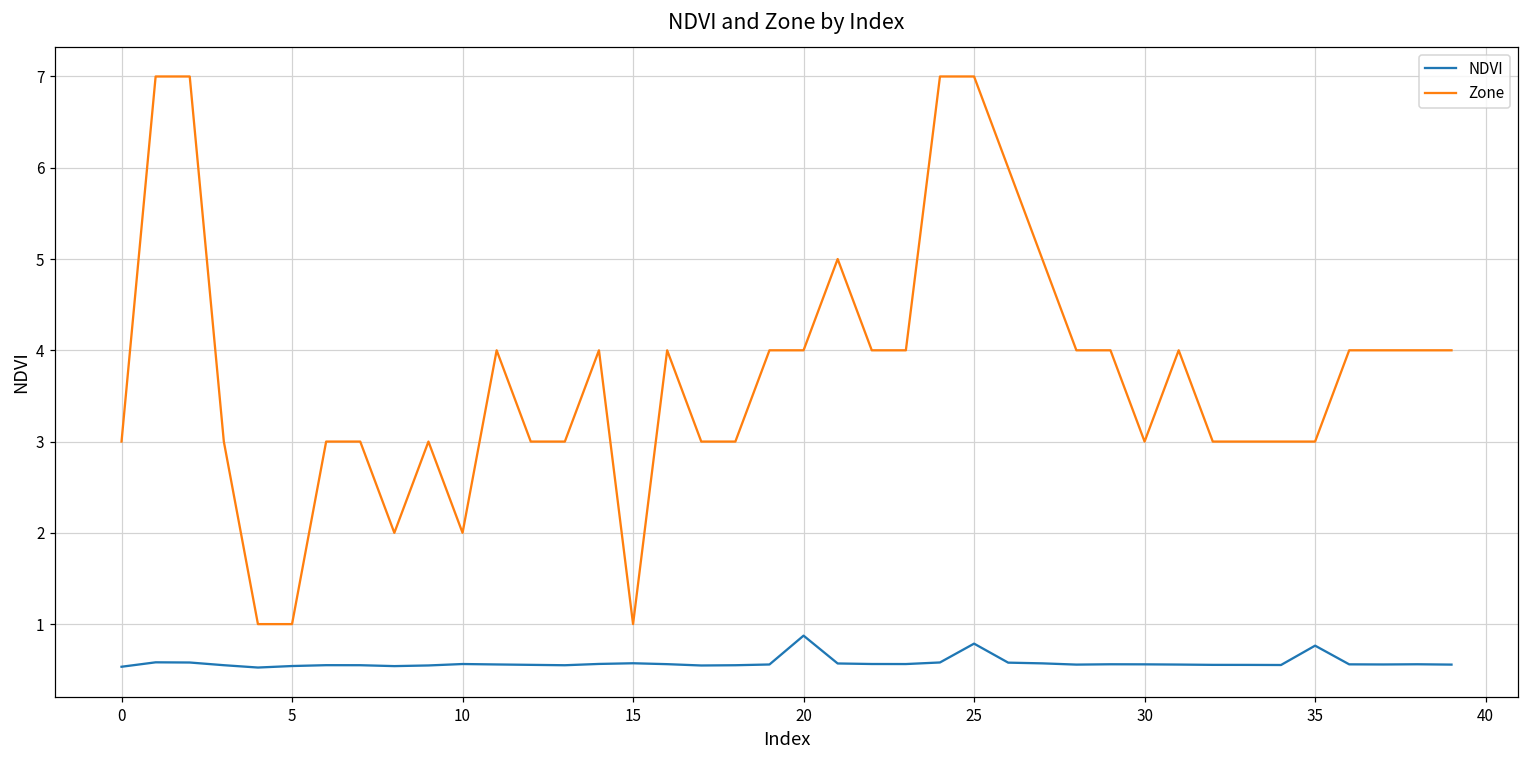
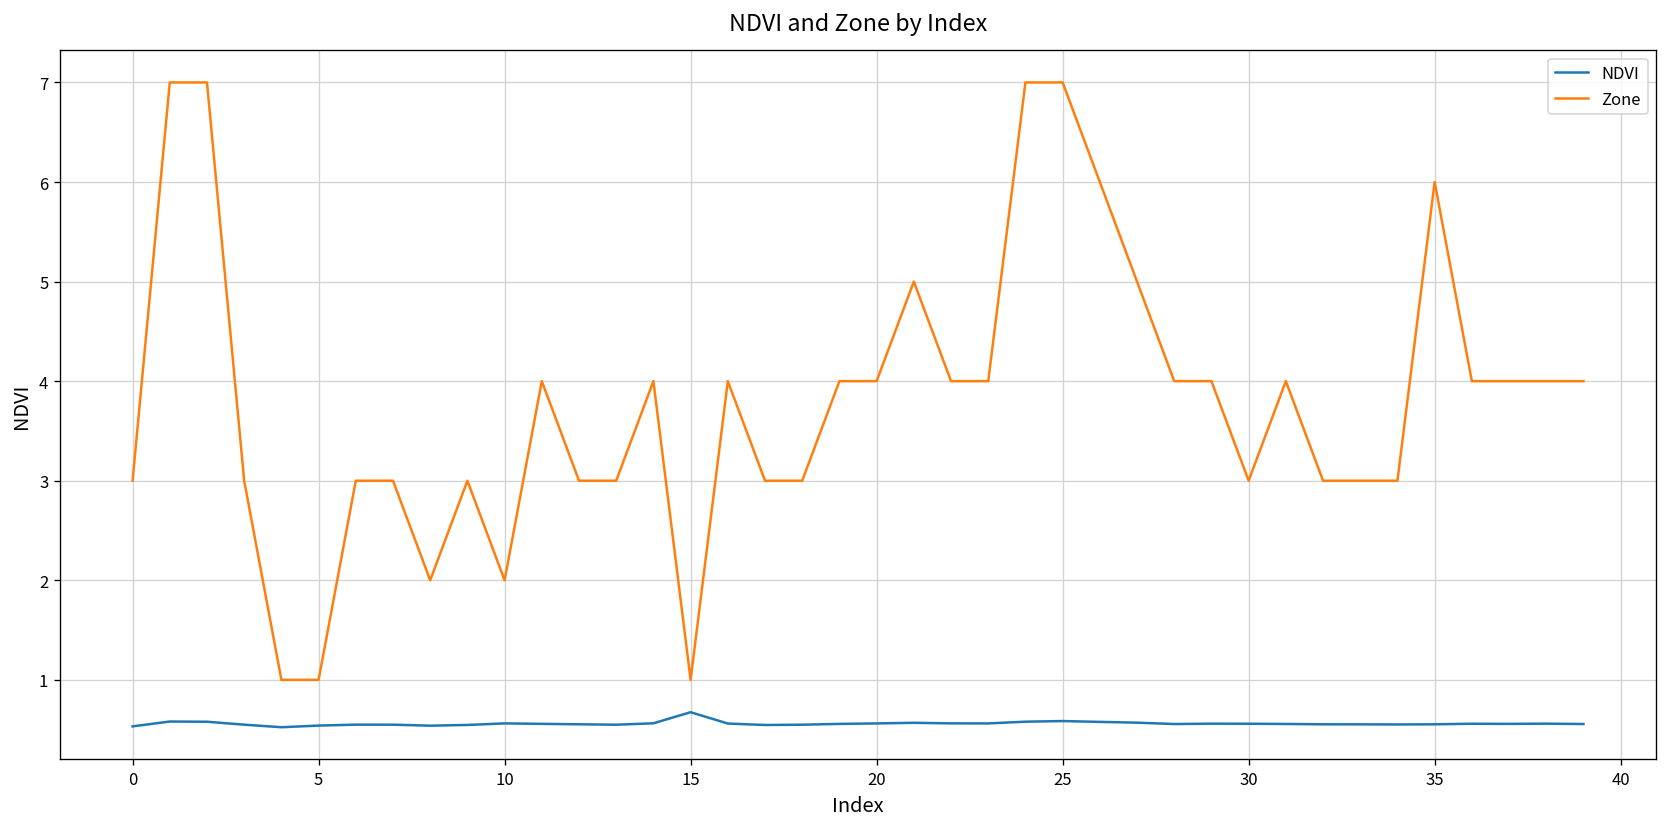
NDVI, 15: 0.6 -> 0.7
NDVI, 20: 0.9 -> 0.6
NDVI, 25: 0.8 -> 0.6
NDVI, 35: 0.8 -> 0.6
Zone, 35: 3 -> 6
